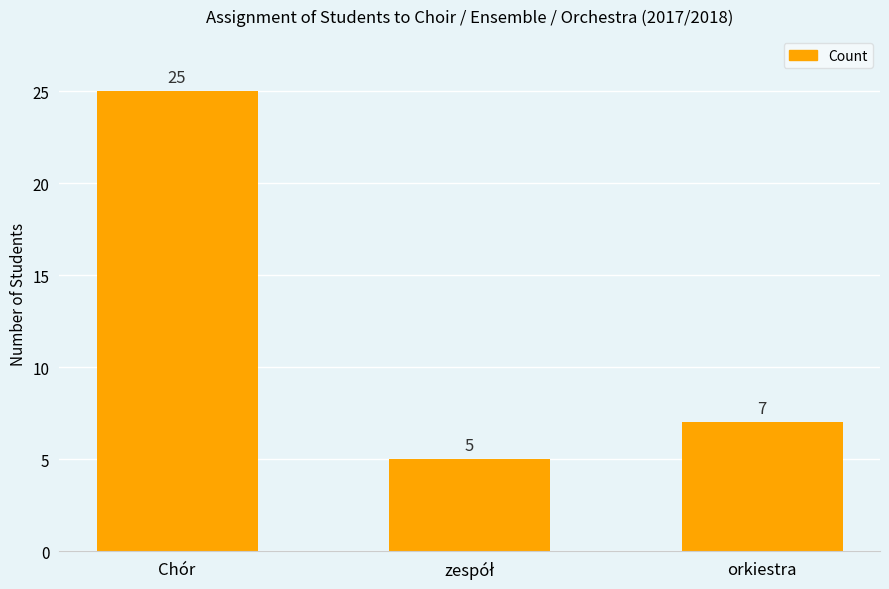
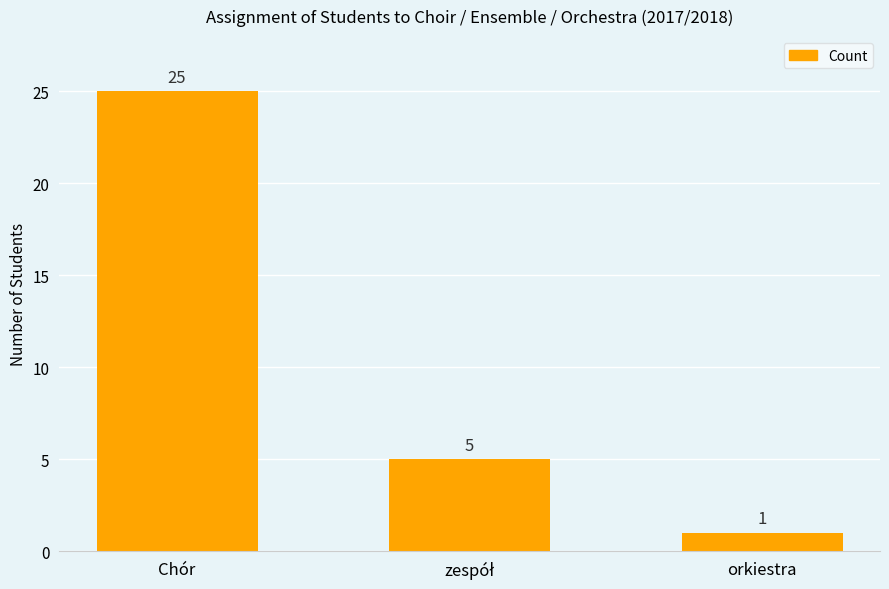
orkiestra: 7 -> 1
